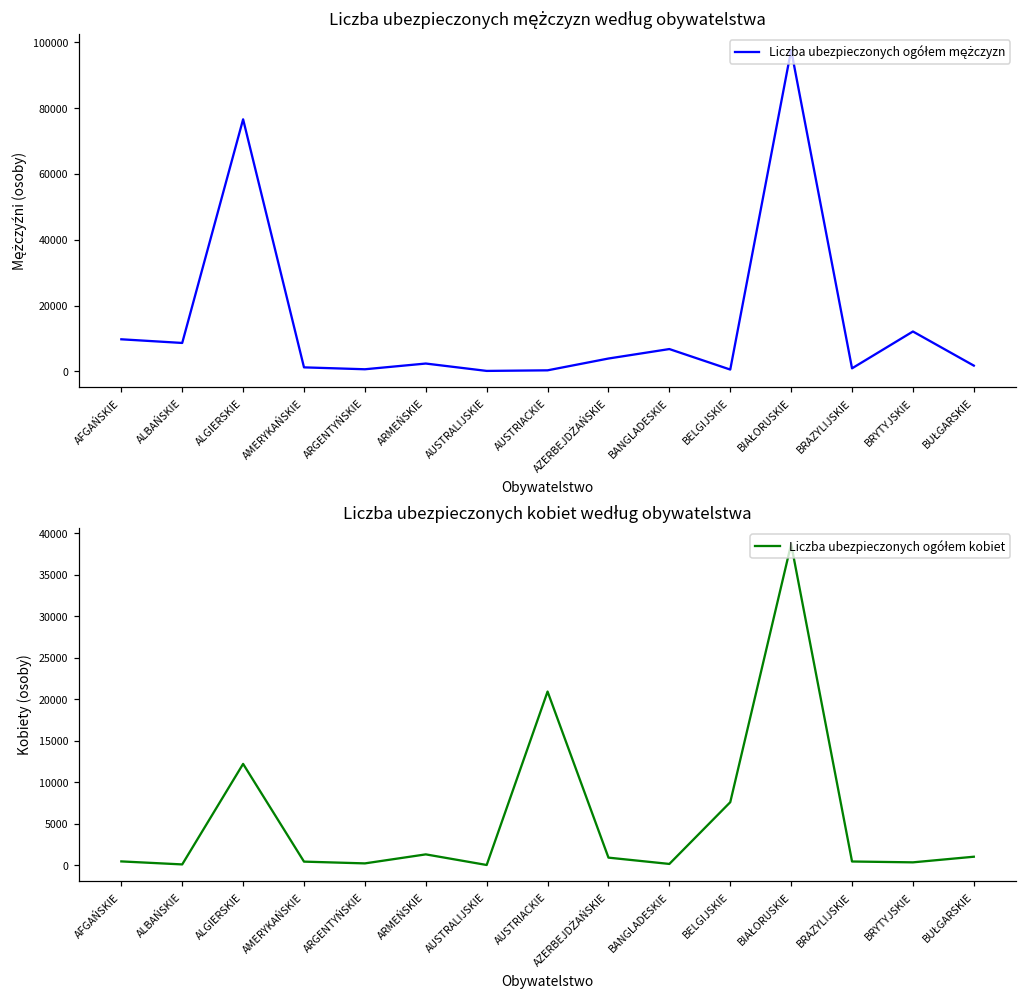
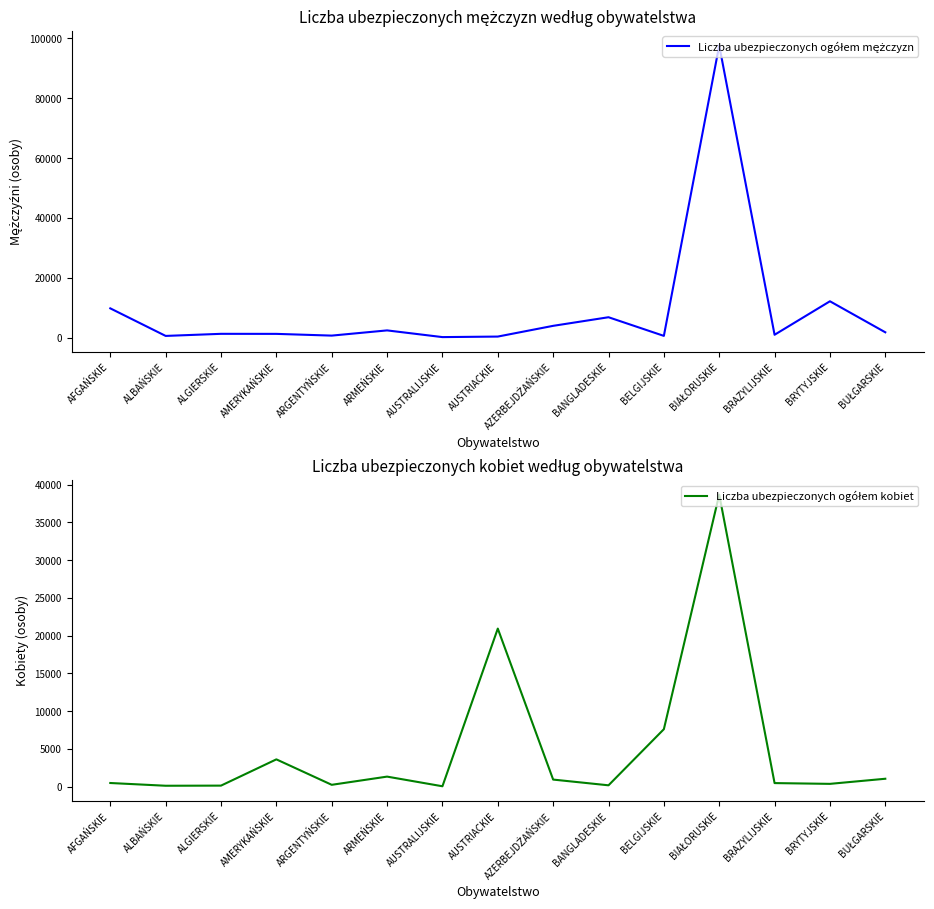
Liczba ubezpieczonych mężczyzn według obywatelstwa, ALBAŃSKIE: 9000 -> 1000
Liczba ubezpieczonych mężczyzn według obywatelstwa, ALGIERSKIE: 77000 -> 1000
Liczba ubezpieczonych kobiet według obywatelstwa, ALGIERSKIE: 12000 -> 0
Liczba ubezpieczonych kobiet według obywatelstwa, AMERYKAŃSKIE: 0 -> 4000
